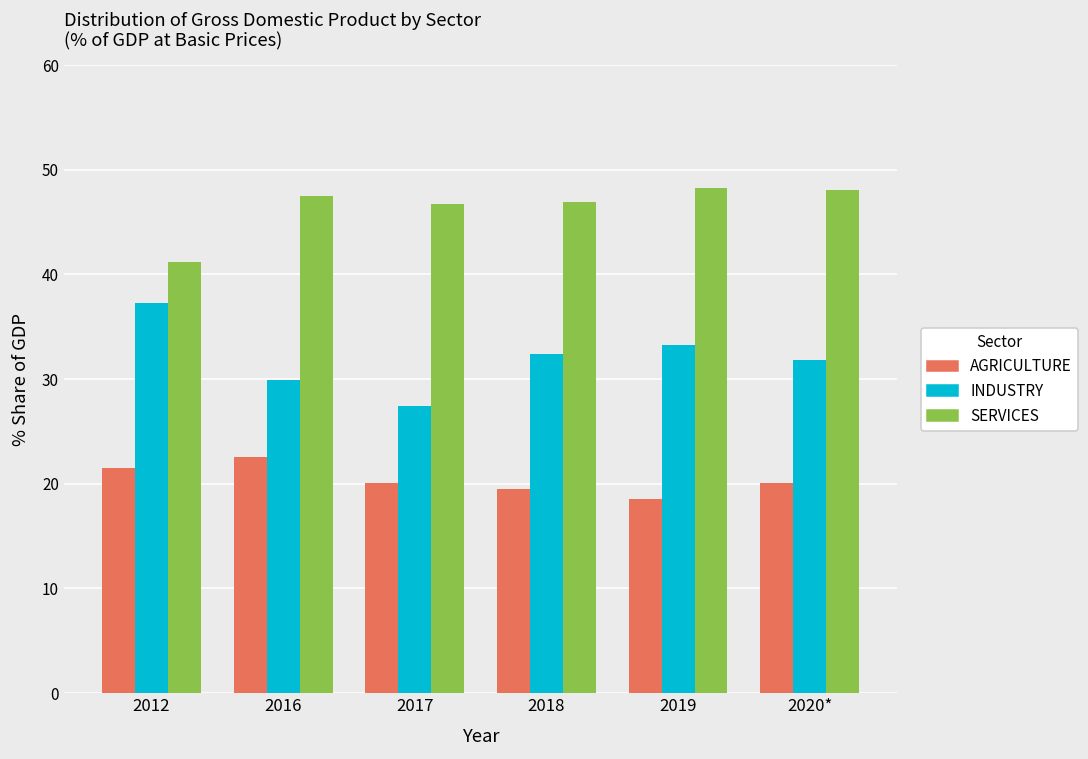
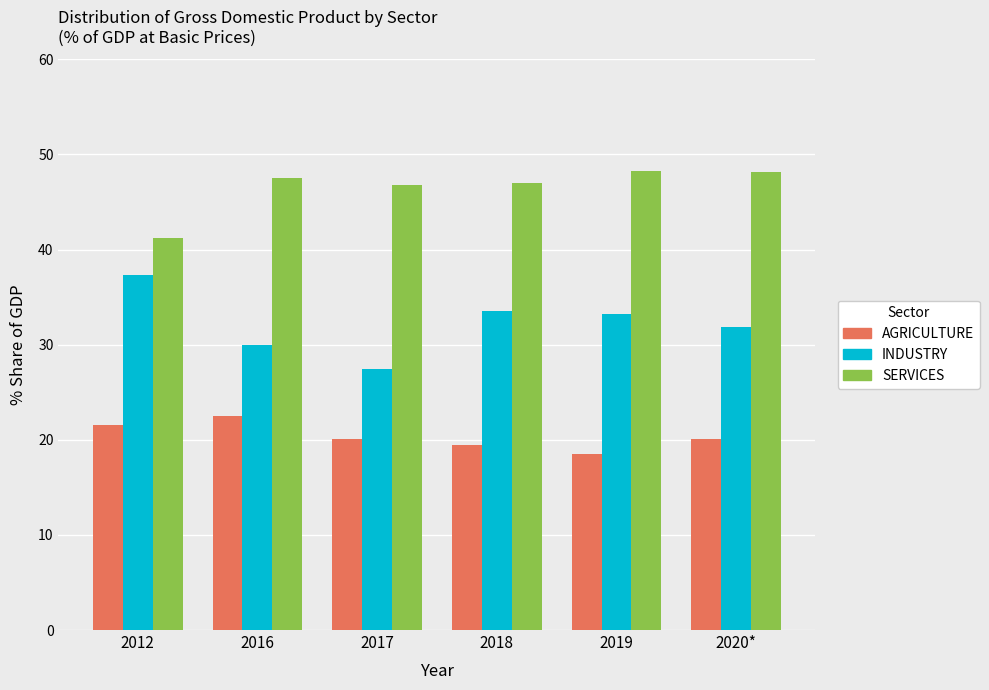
INDUSTRY, 2018: 32 -> 34
